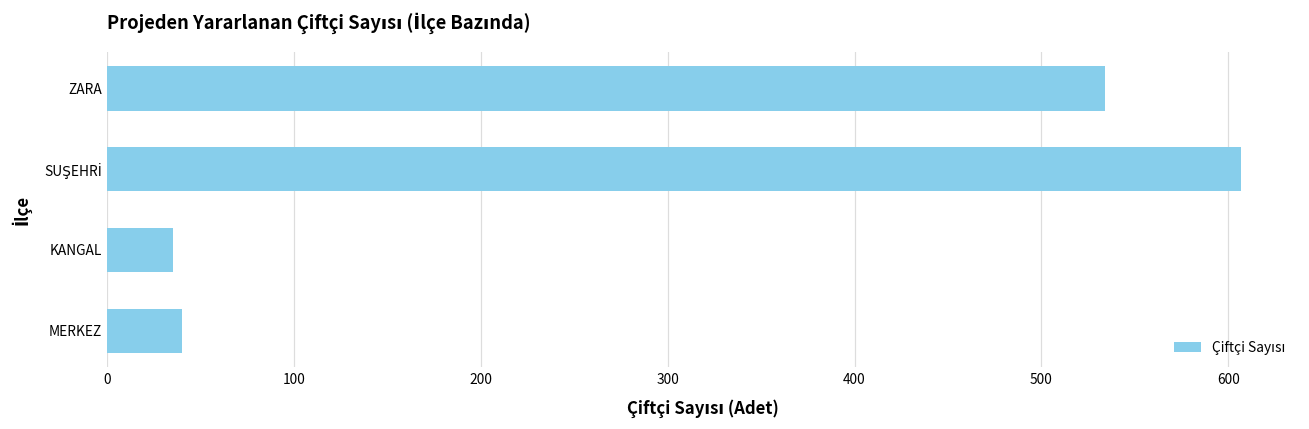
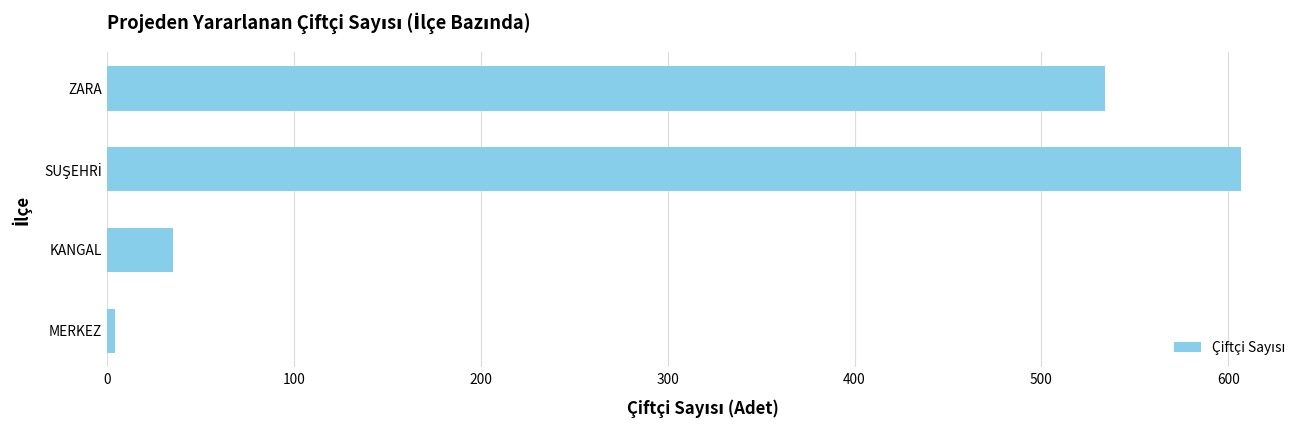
MERKEZ: 40 -> 4
